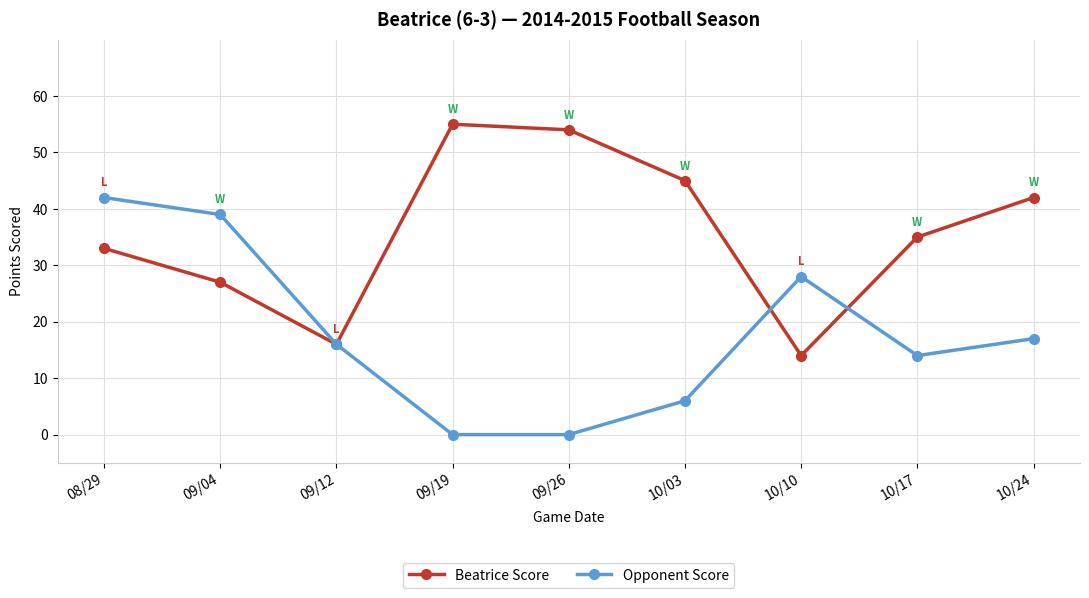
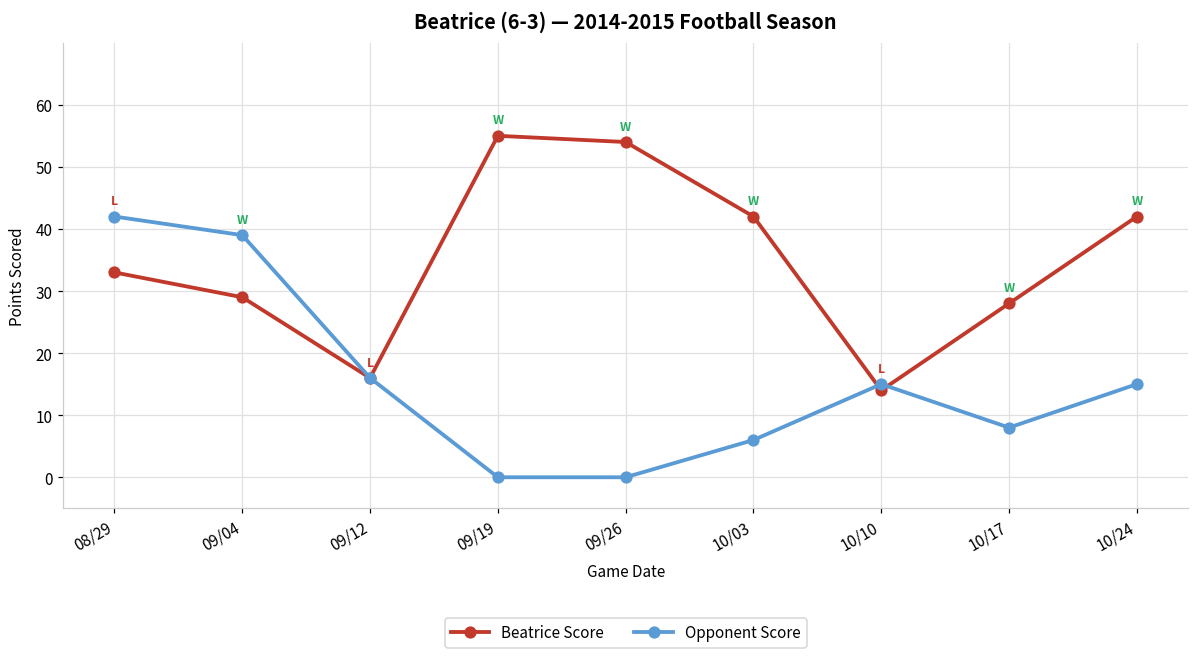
Beatrice Score, 09/04: 27 -> 29
Beatrice Score, 10/03: 45 -> 42
Opponent Score, 10/10: 28 -> 15
Beatrice Score, 10/17: 35 -> 28
Opponent Score, 10/17: 14 -> 8
Opponent Score, 10/24: 17 -> 15
